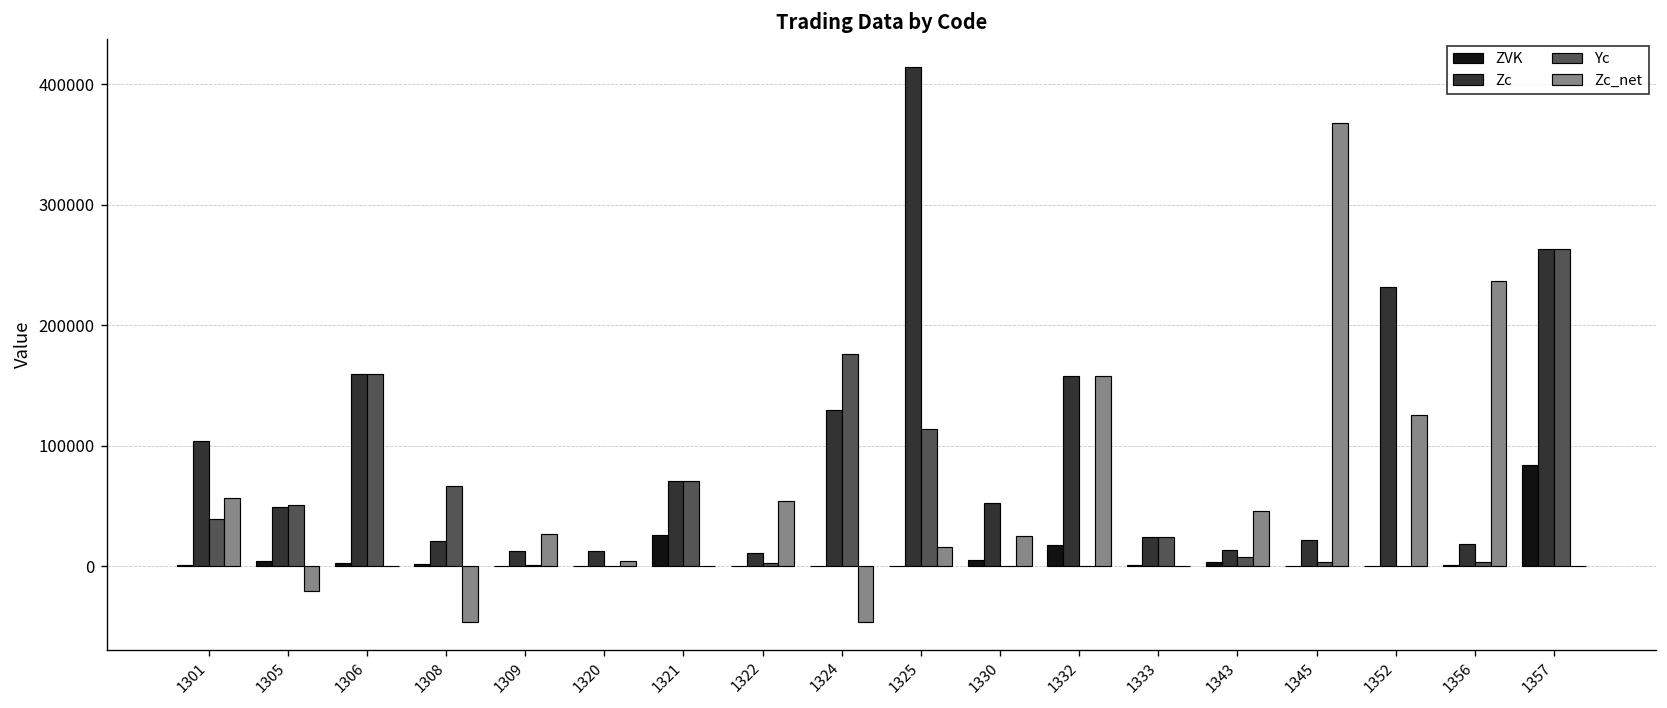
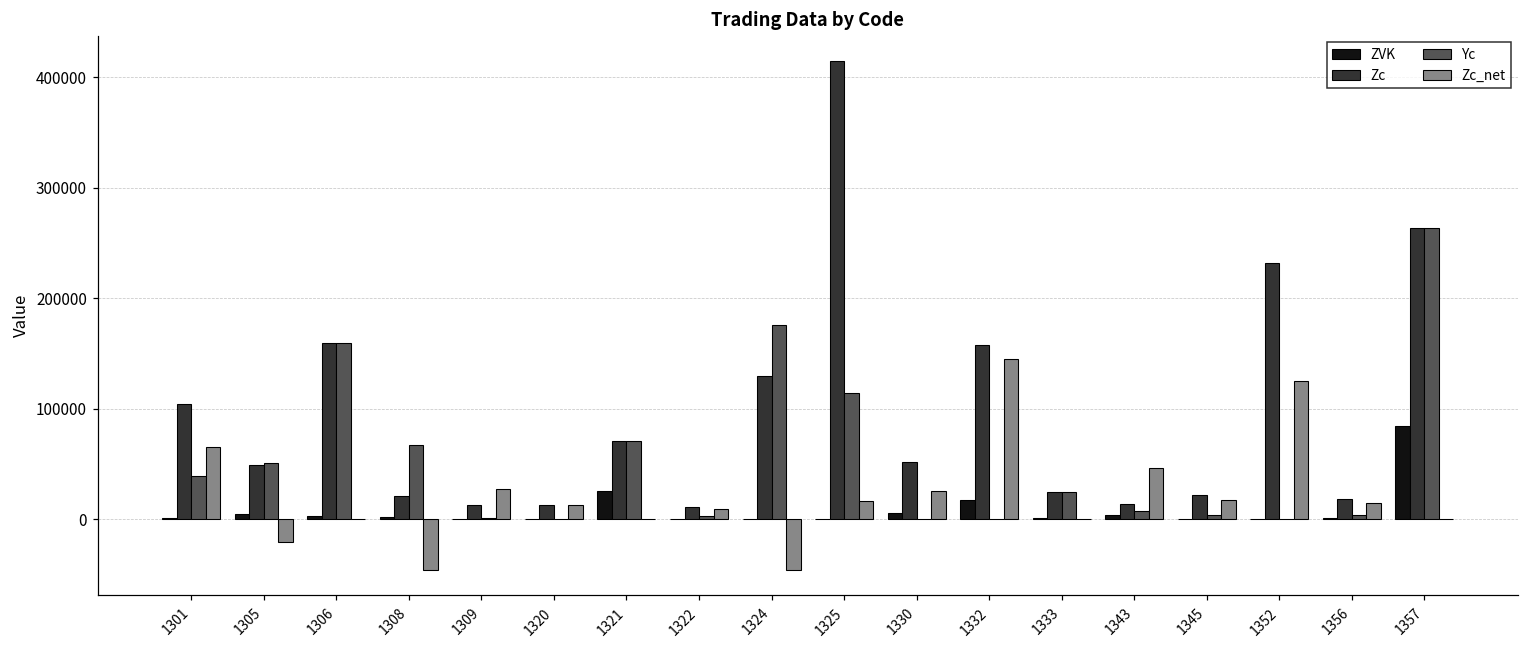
Zc_net, 1301: 57000 -> 65000
Zc_net, 1320: 4000 -> 13000
Zc_net, 1322: 54000 -> 9000
Zc_net, 1332: 158000 -> 145000
Zc_net, 1345: 368000 -> 18000
Zc_net, 1356: 237000 -> 15000
